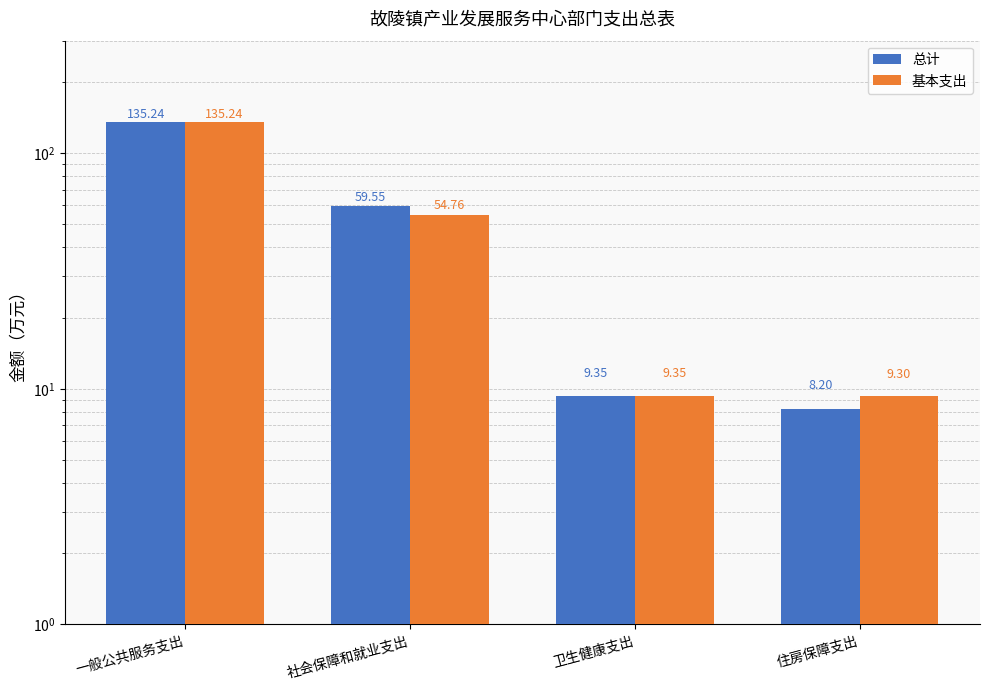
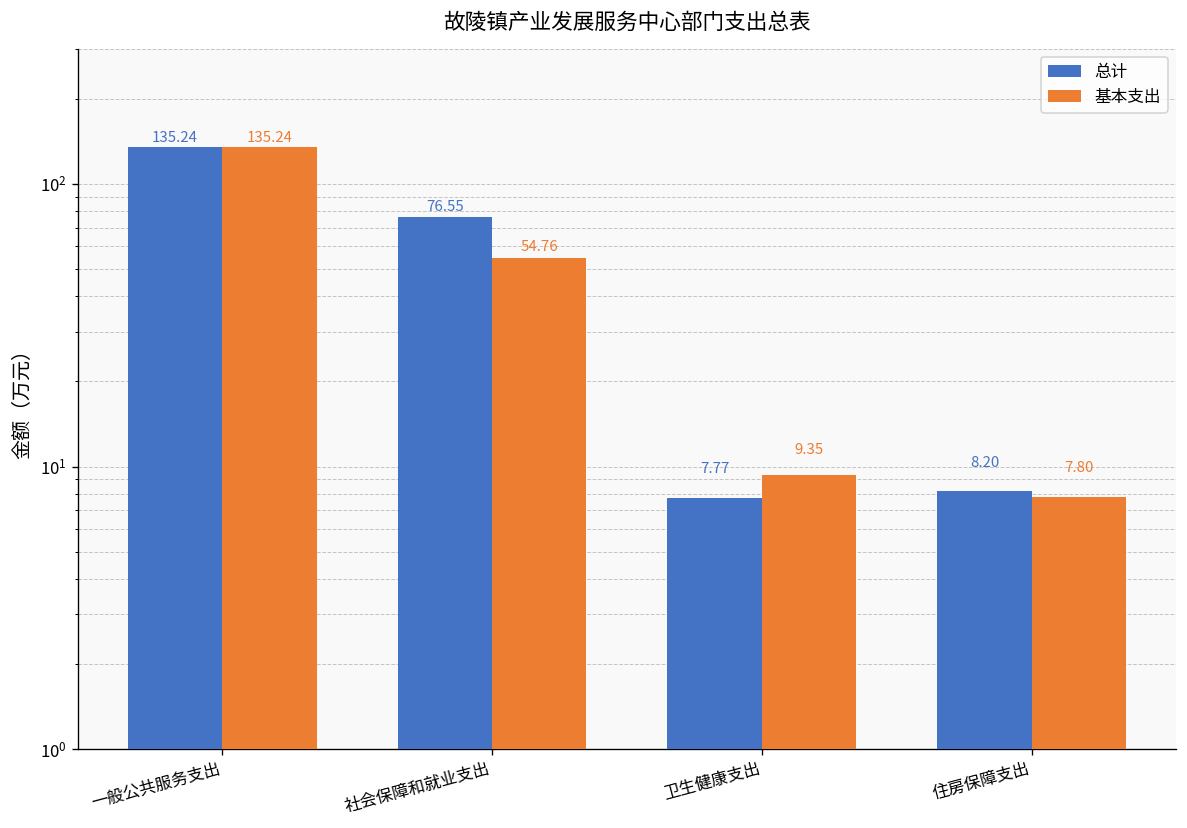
总计, 社会保障和就业支出: 59.55 -> 76.55
总计, 卫生健康支出: 9.35 -> 7.77
基本支出, 住房保障支出: 9.30 -> 7.80
